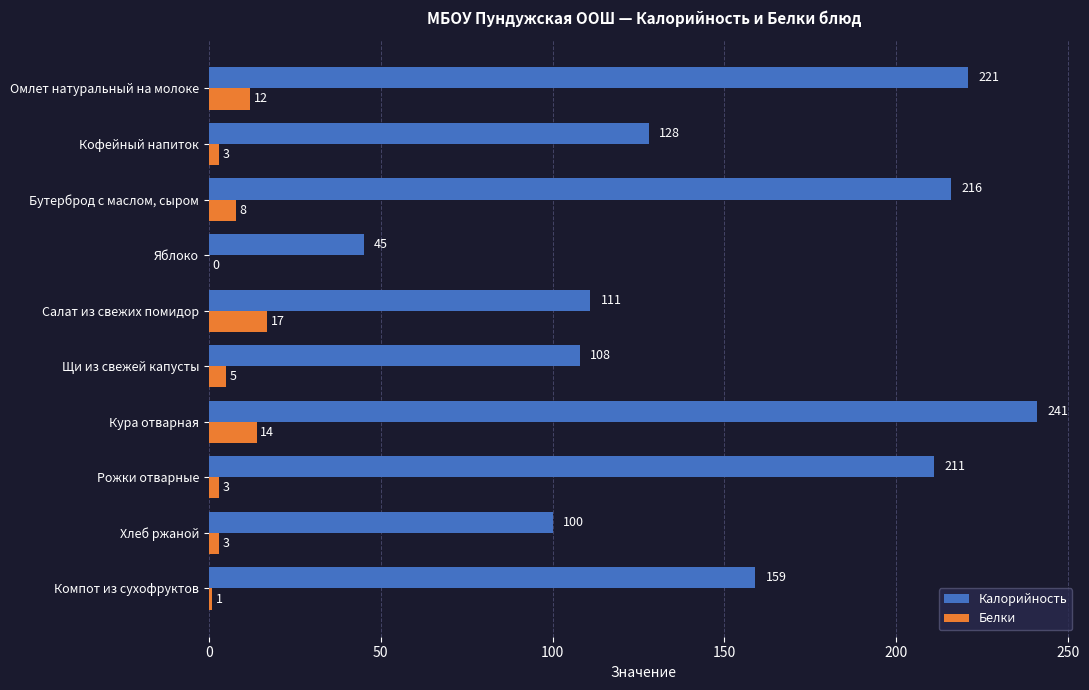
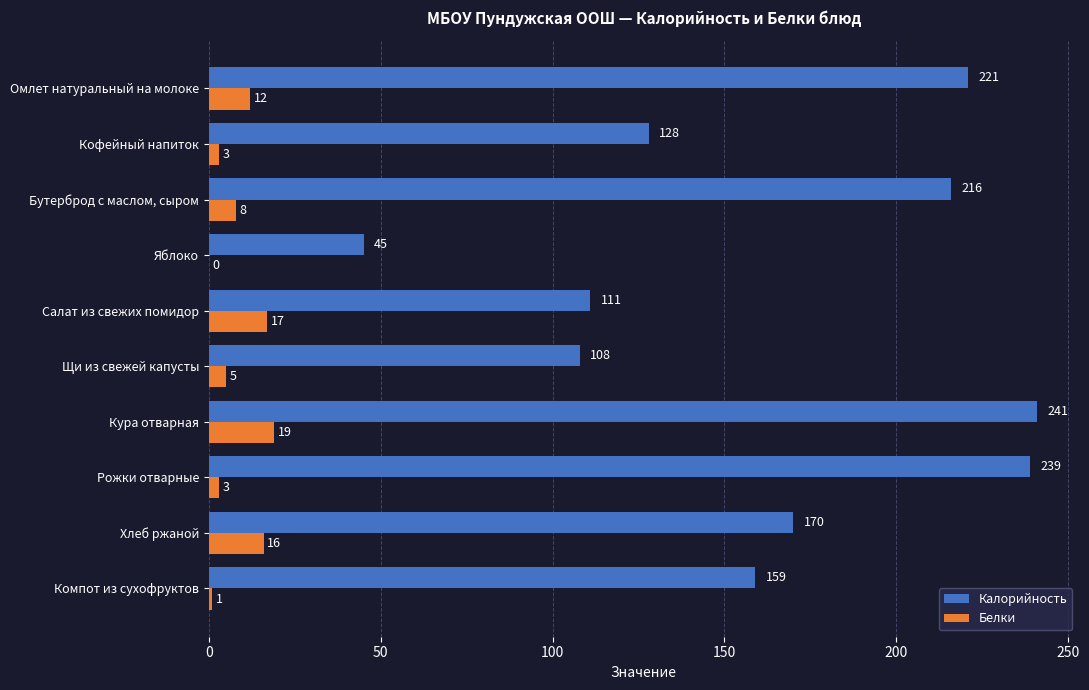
Белки, Кура отварная: 14 -> 19
Калорийность, Рожки отварные: 211 -> 239
Калорийность, Хлеб ржаной: 100 -> 170
Белки, Хлеб ржаной: 3 -> 16
